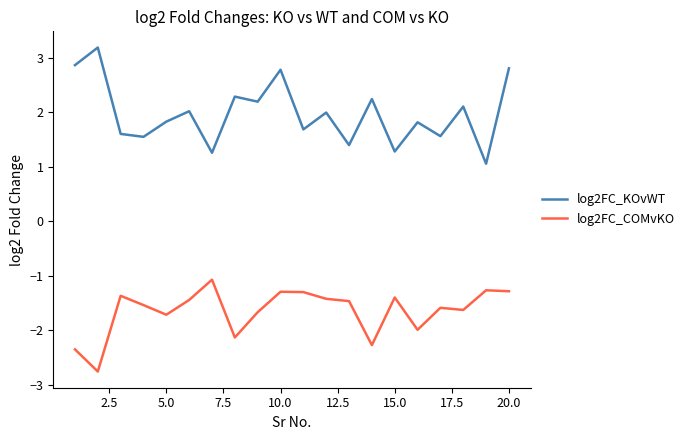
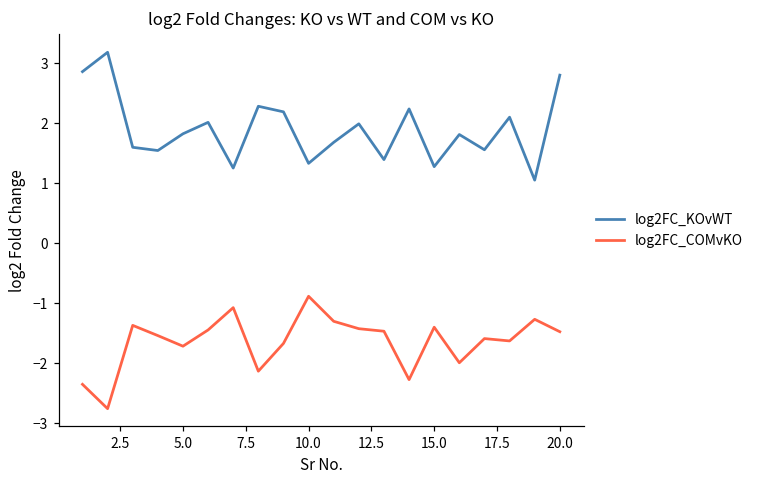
log2FC_KOvWT, 10.0: 2.8 -> 1.3
log2FC_COMvKO, 10.0: -1.3 -> -0.9
log2FC_COMvKO, 20.0: -1.3 -> -1.5
